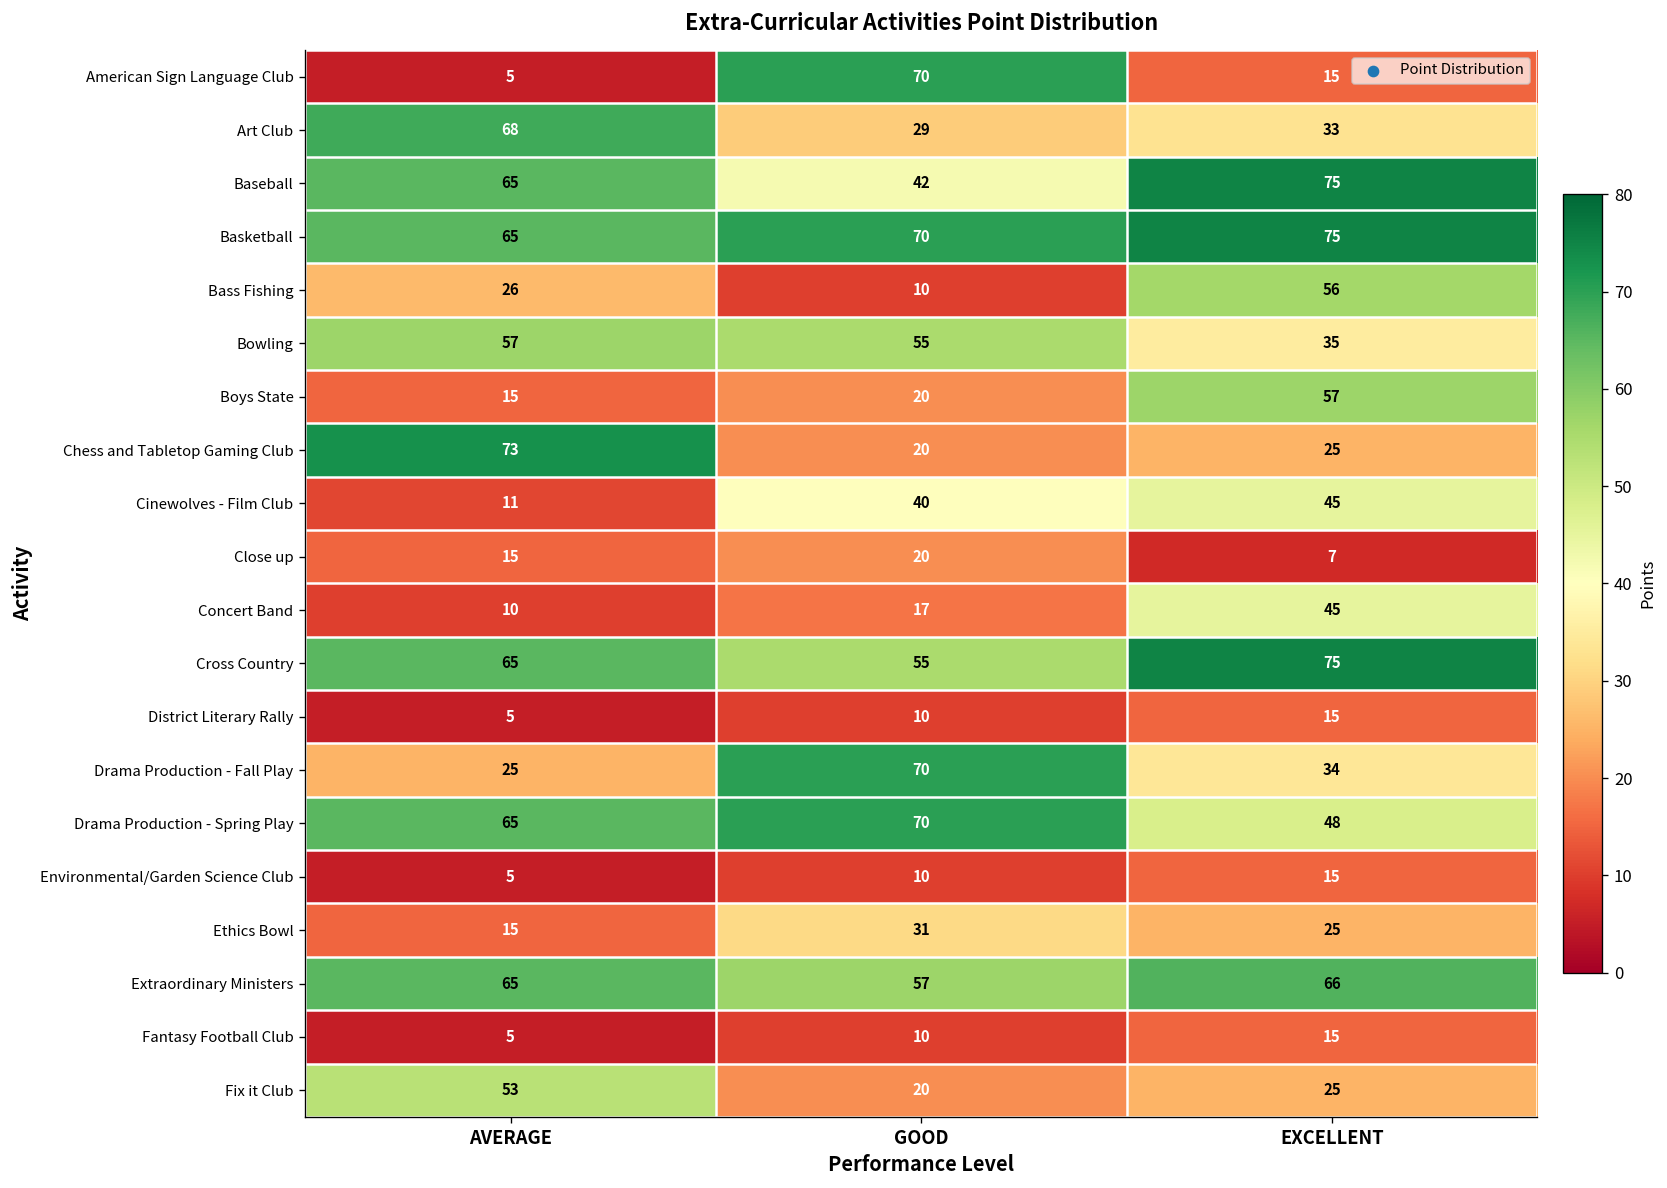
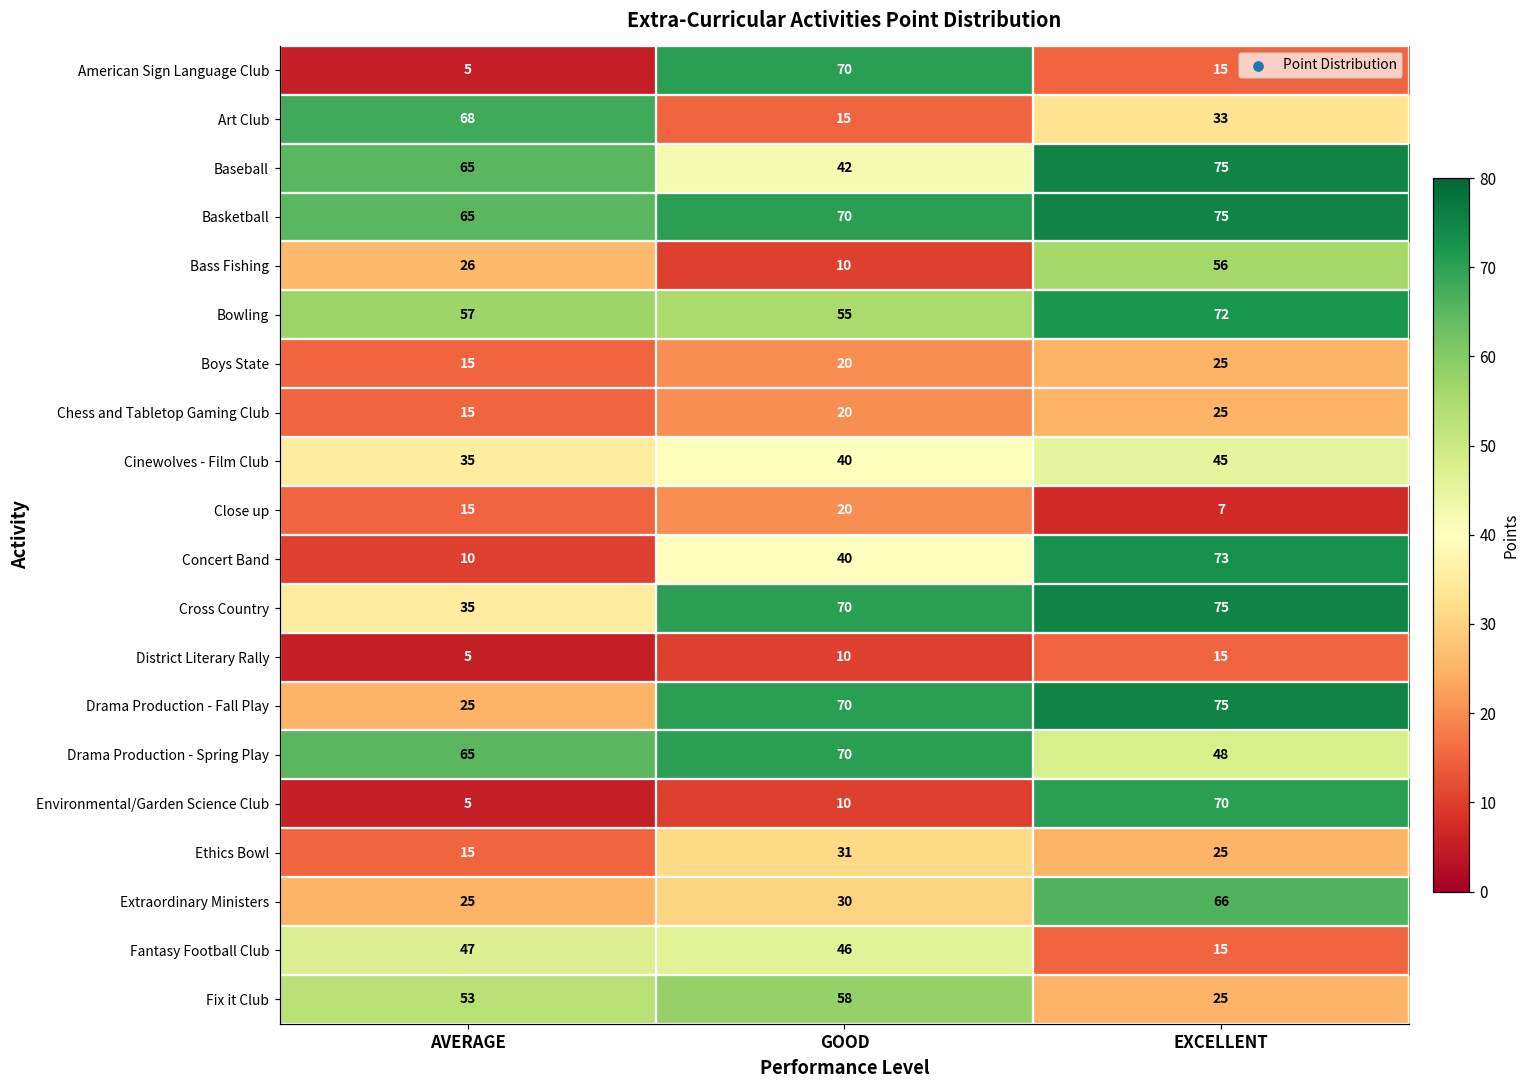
Art Club, GOOD: 29 -> 15
Bowling, EXCELLENT: 35 -> 72
Boys State, EXCELLENT: 57 -> 25
Chess and Tabletop Gaming Club, AVERAGE: 73 -> 15
Cinewolves - Film Club, AVERAGE: 11 -> 35
Concert Band, GOOD: 17 -> 40
Concert Band, EXCELLENT: 45 -> 73
Cross Country, AVERAGE: 65 -> 35
Cross Country, GOOD: 55 -> 70
Drama Production - Fall Play, EXCELLENT: 34 -> 75
Environmental/Garden Science Club, EXCELLENT: 15 -> 70
Extraordinary Ministers, AVERAGE: 65 -> 25
Extraordinary Ministers, GOOD: 57 -> 30
Fantasy Football Club, AVERAGE: 5 -> 47
Fantasy Football Club, GOOD: 10 -> 46
Fix it Club, GOOD: 20 -> 58
